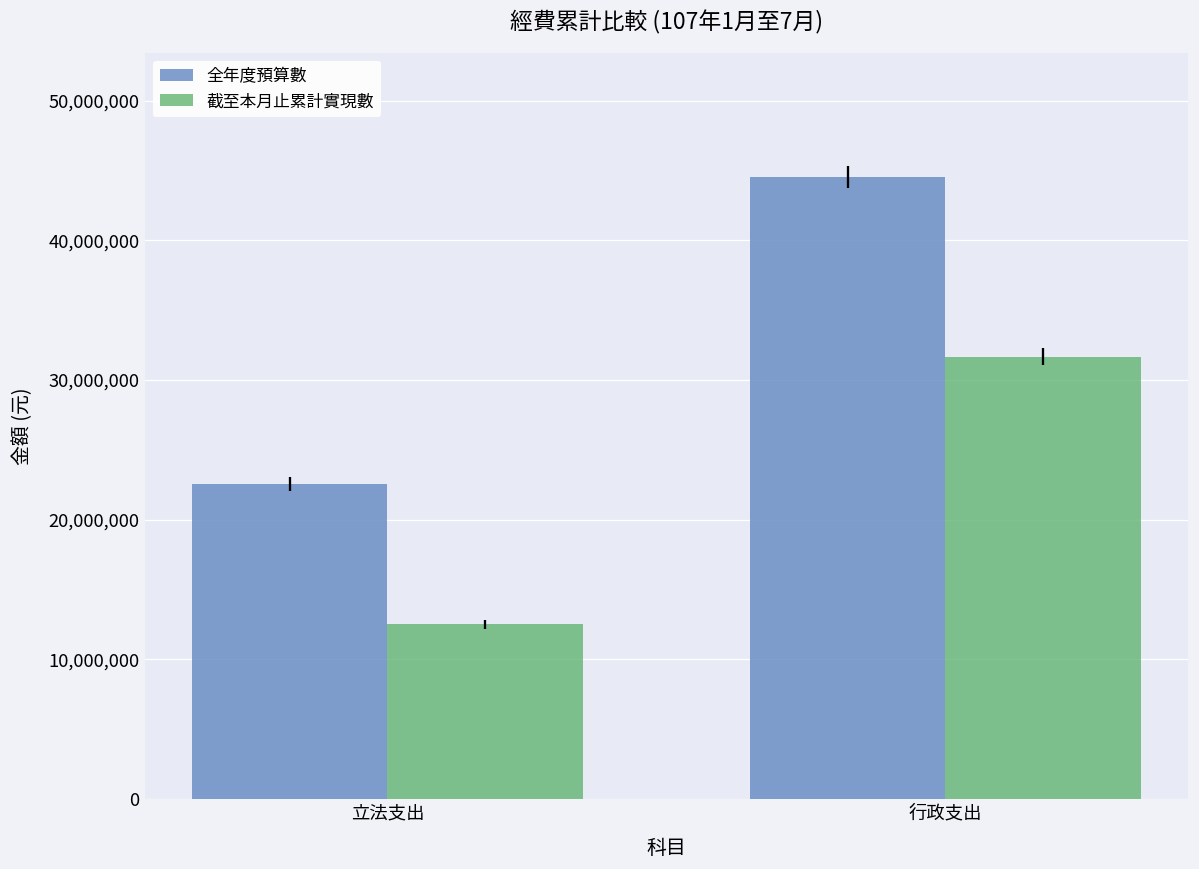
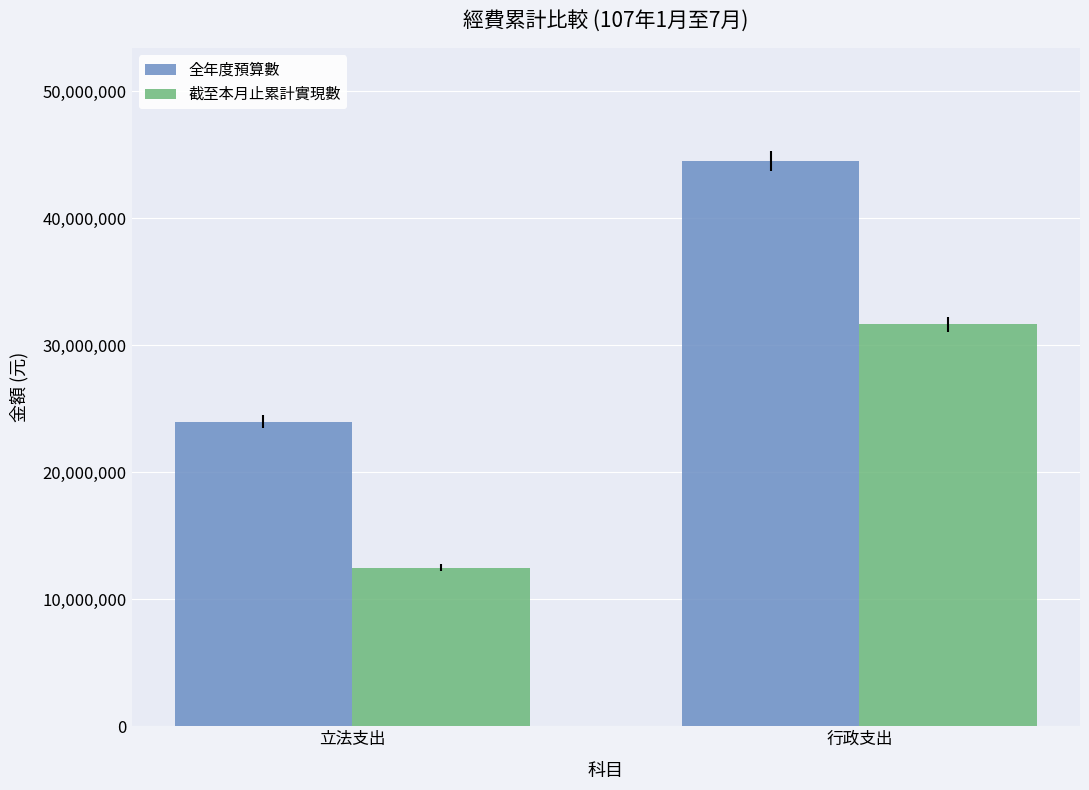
全年度預算數, 立法支出: 22,500,000 -> 24,000,000
